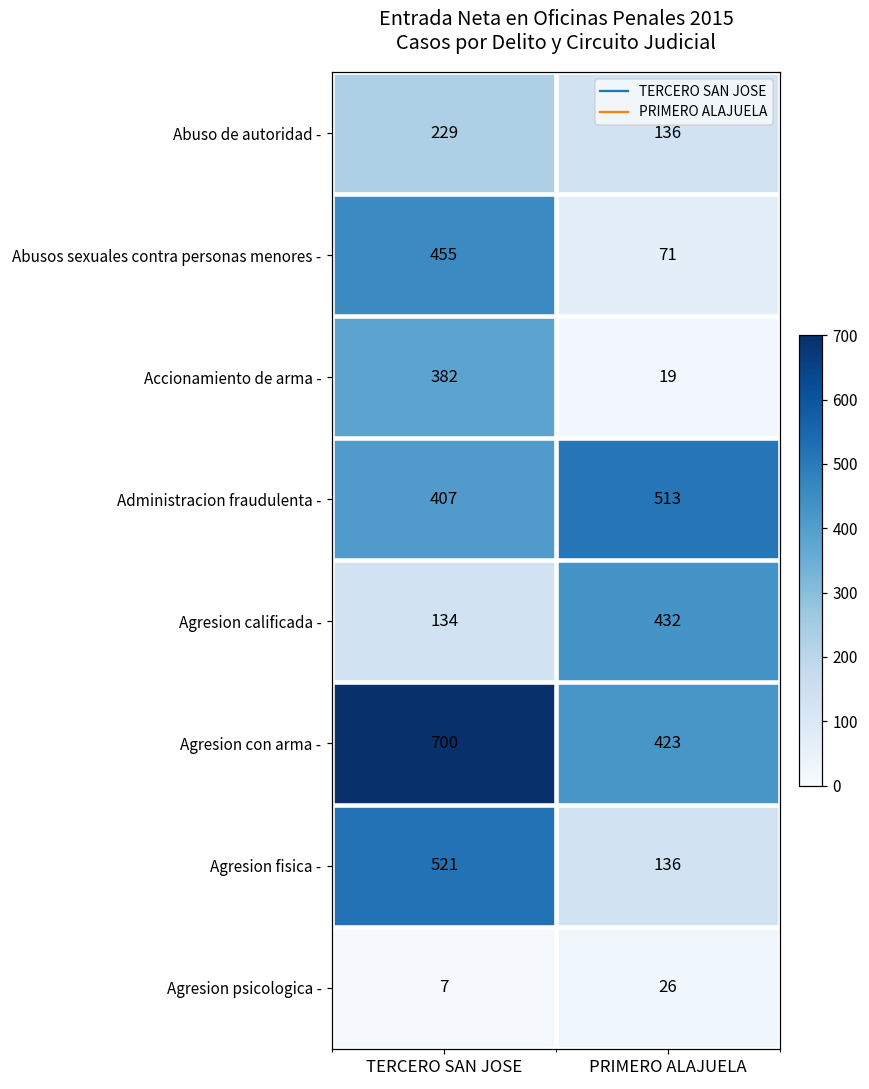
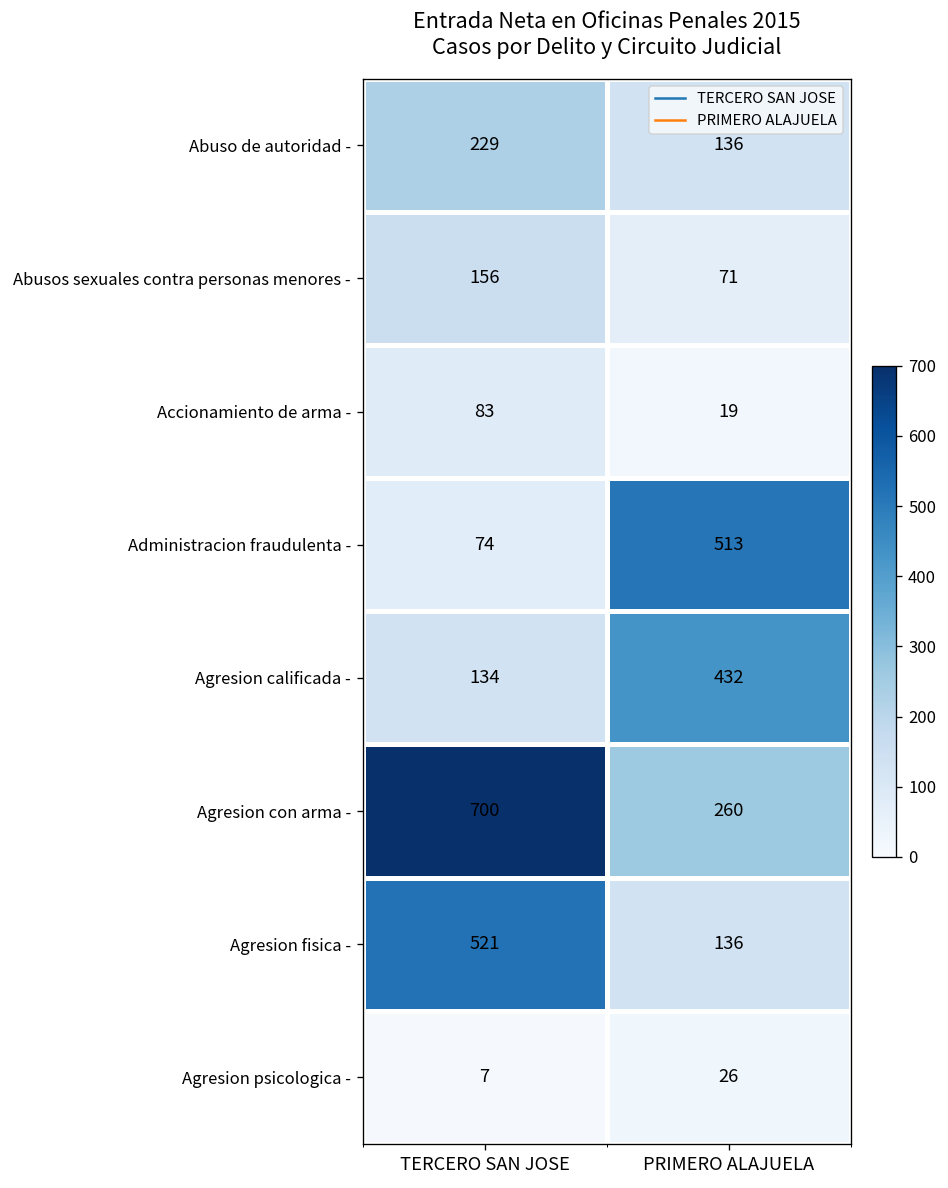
Abusos sexuales contra personas menores -, TERCERO SAN JOSE: 455 -> 156
Accionamiento de arma -, TERCERO SAN JOSE: 382 -> 83
Administracion fraudulenta -, TERCERO SAN JOSE: 407 -> 74
Agresion con arma -, PRIMERO ALAJUELA: 423 -> 260
